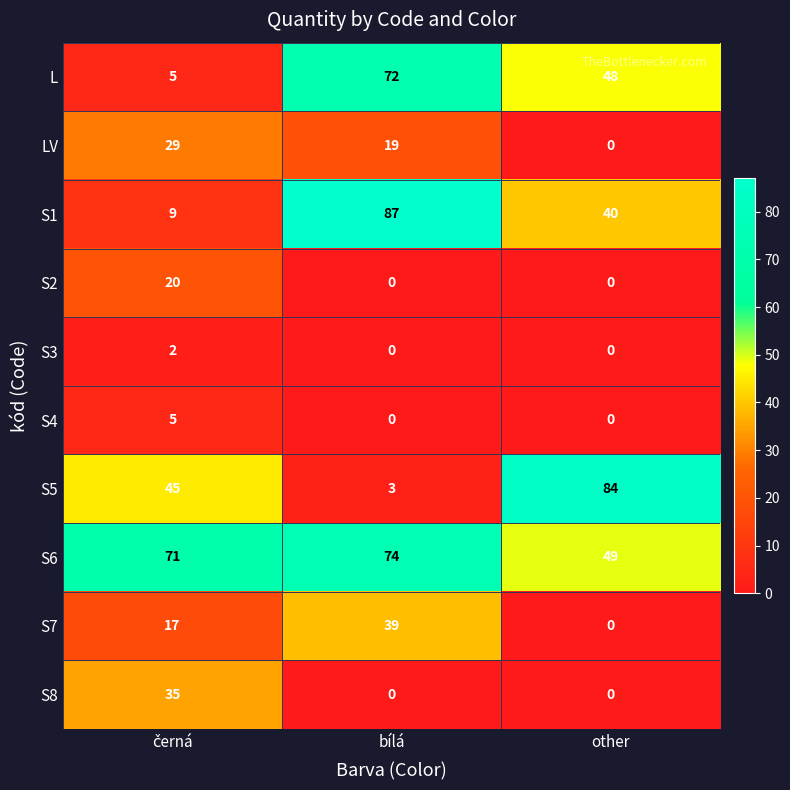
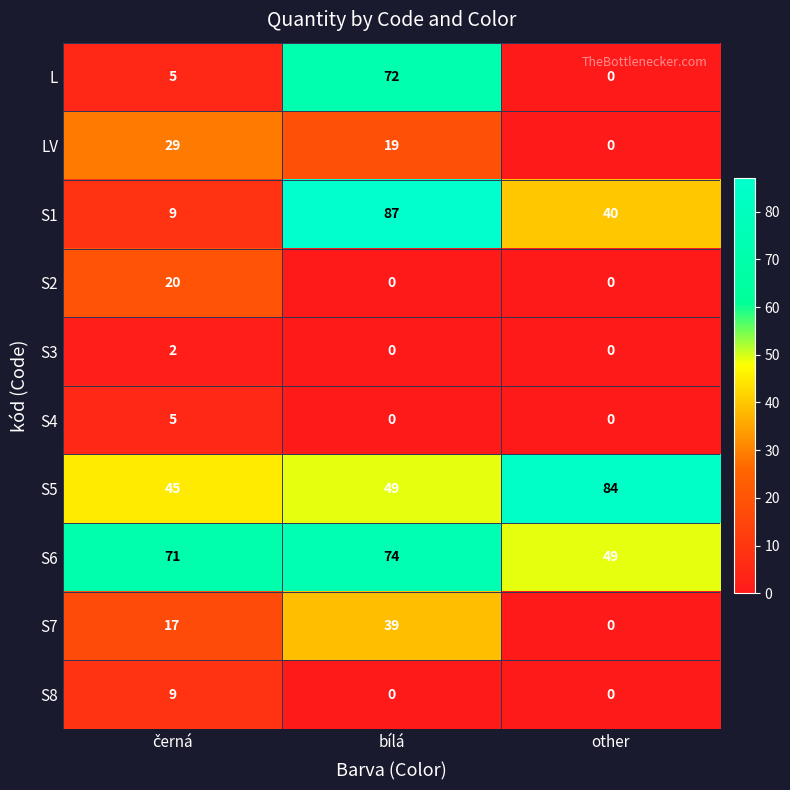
L, other: 48 -> 0
S5, bílá: 3 -> 49
S8, černá: 35 -> 9
